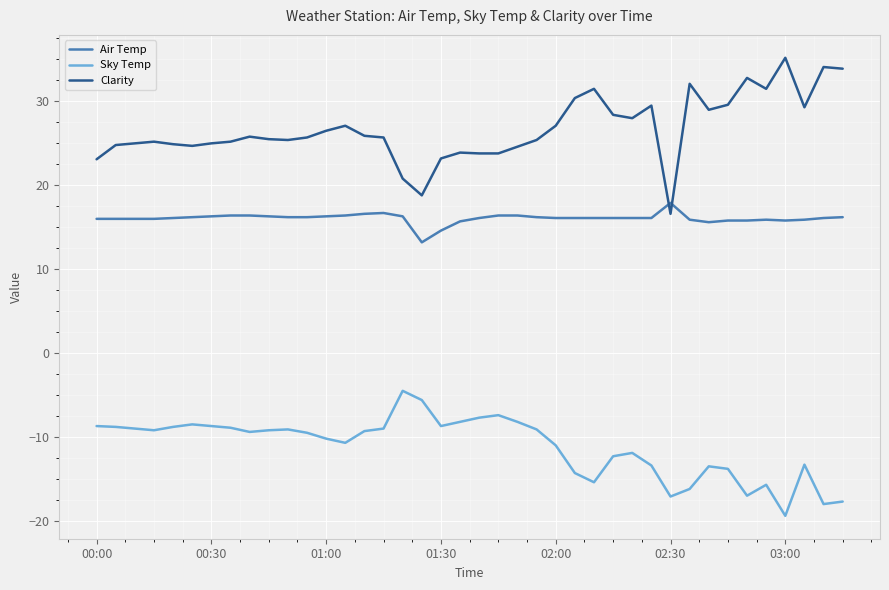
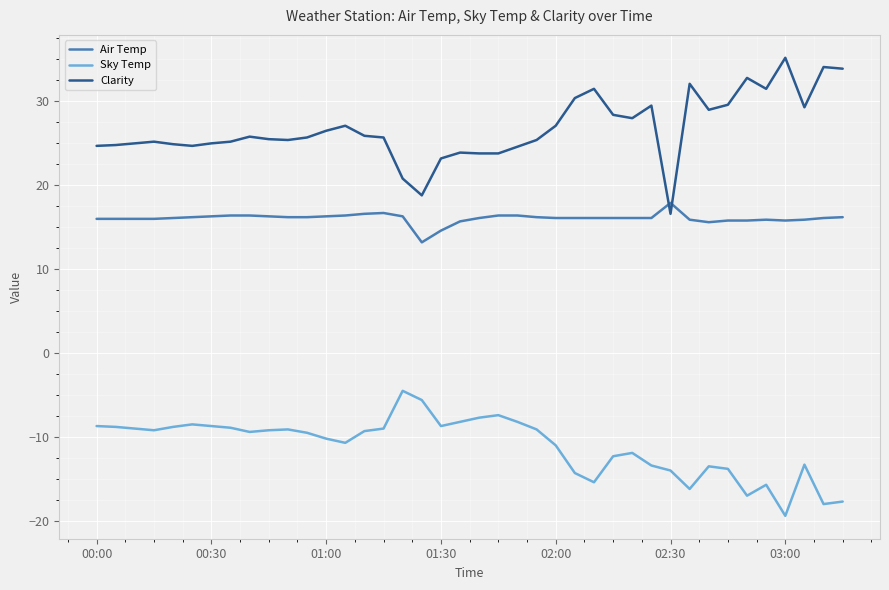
Clarity, 00:00: 23 -> 25
Sky Temp, 02:30: -17 -> -14
